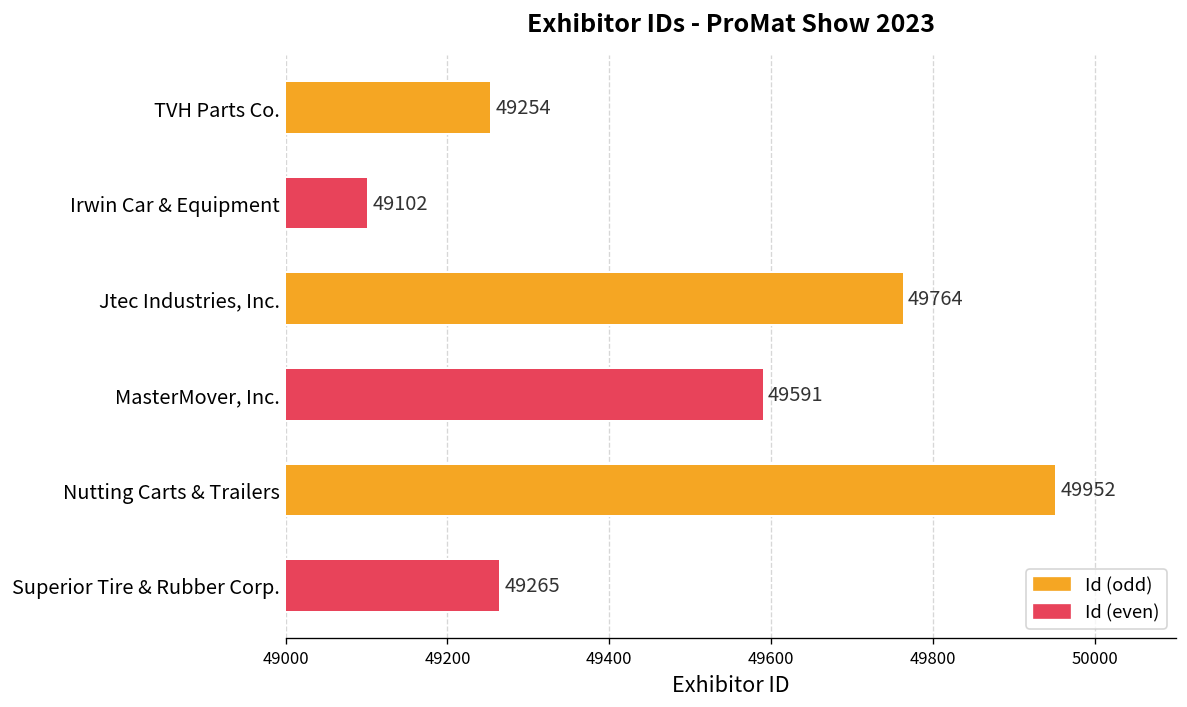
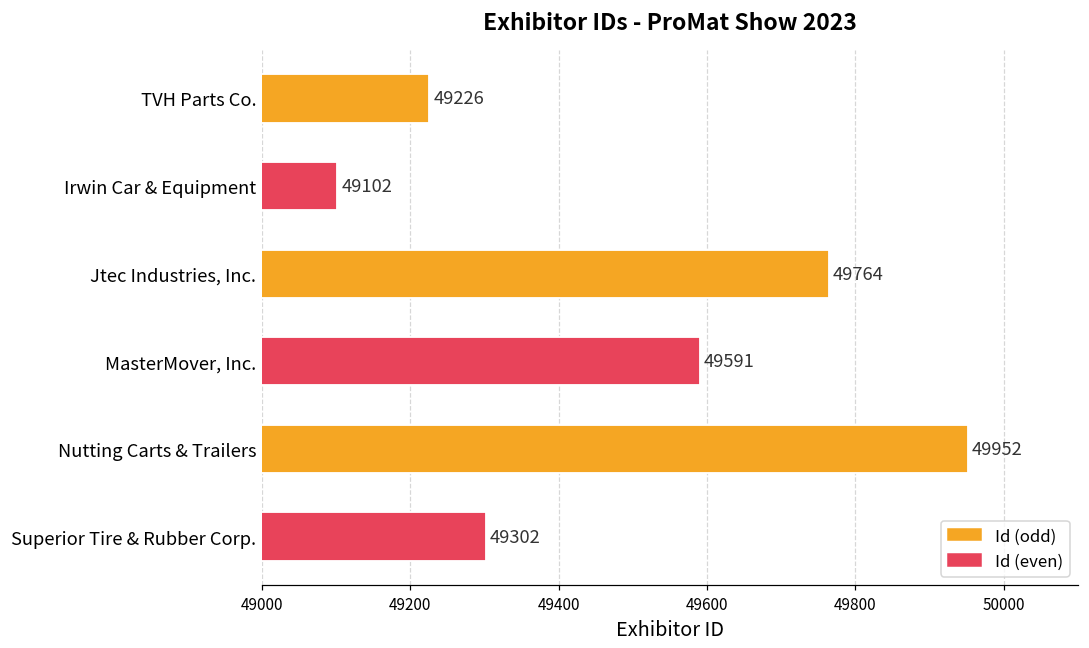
TVH Parts Co.: 49254 -> 49226
Superior Tire & Rubber Corp.: 49265 -> 49302
